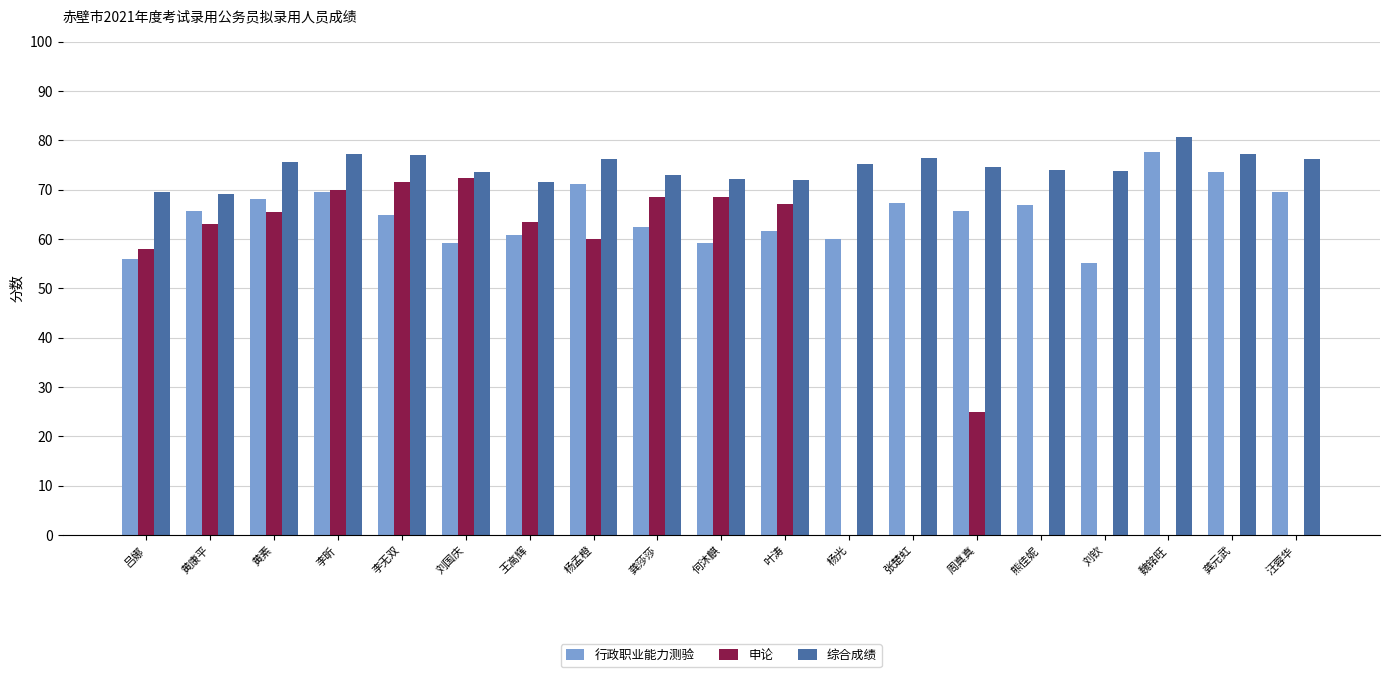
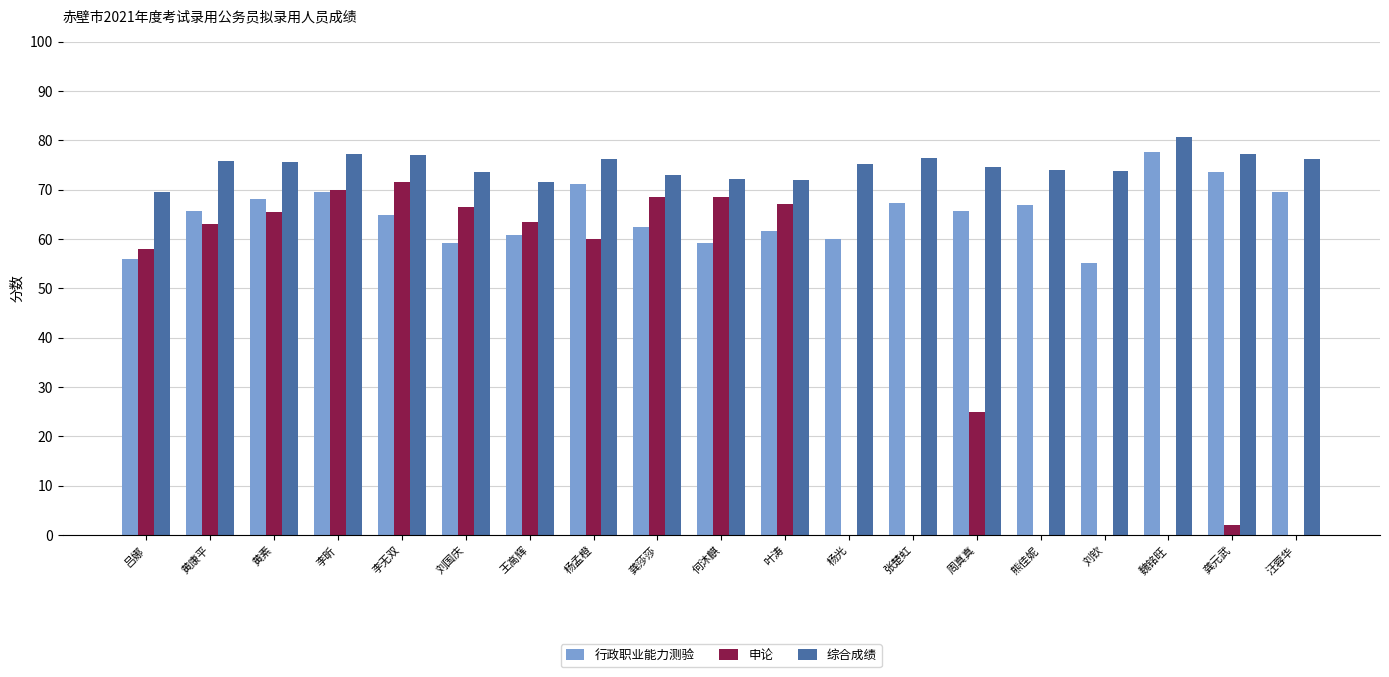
综合成绩, 黄康平: 69 -> 76
申论, 刘国庆: 72 -> 67
申论, 龚元武: 0 -> 2
